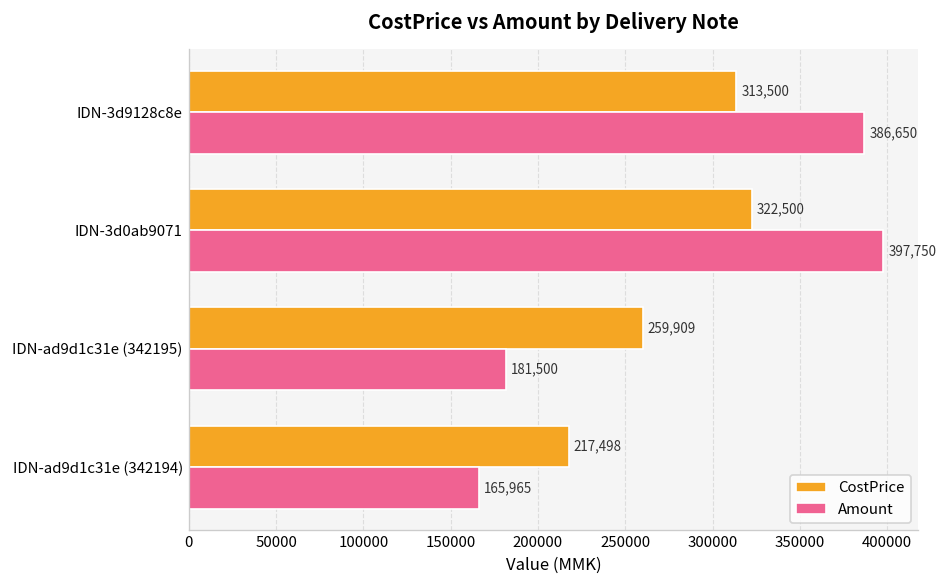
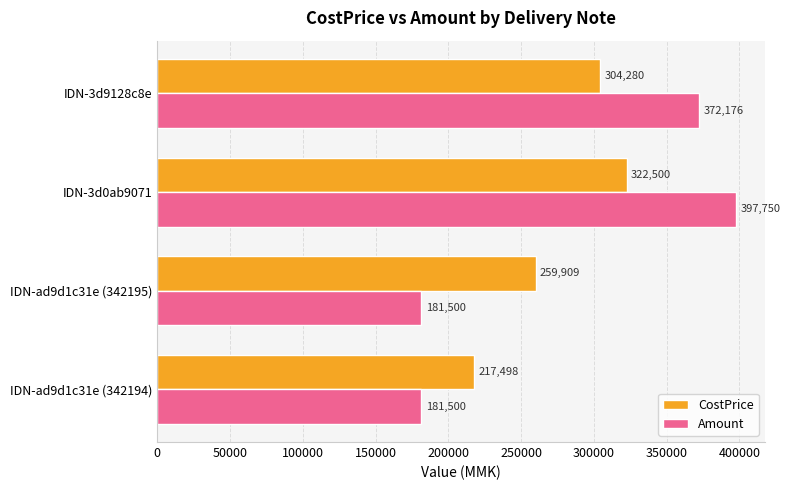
CostPrice, IDN-3d9128c8e: 313,500 -> 304,280
Amount, IDN-3d9128c8e: 386,650 -> 372,176
Amount, IDN-ad9d1c31e (342194): 165,965 -> 181,500
